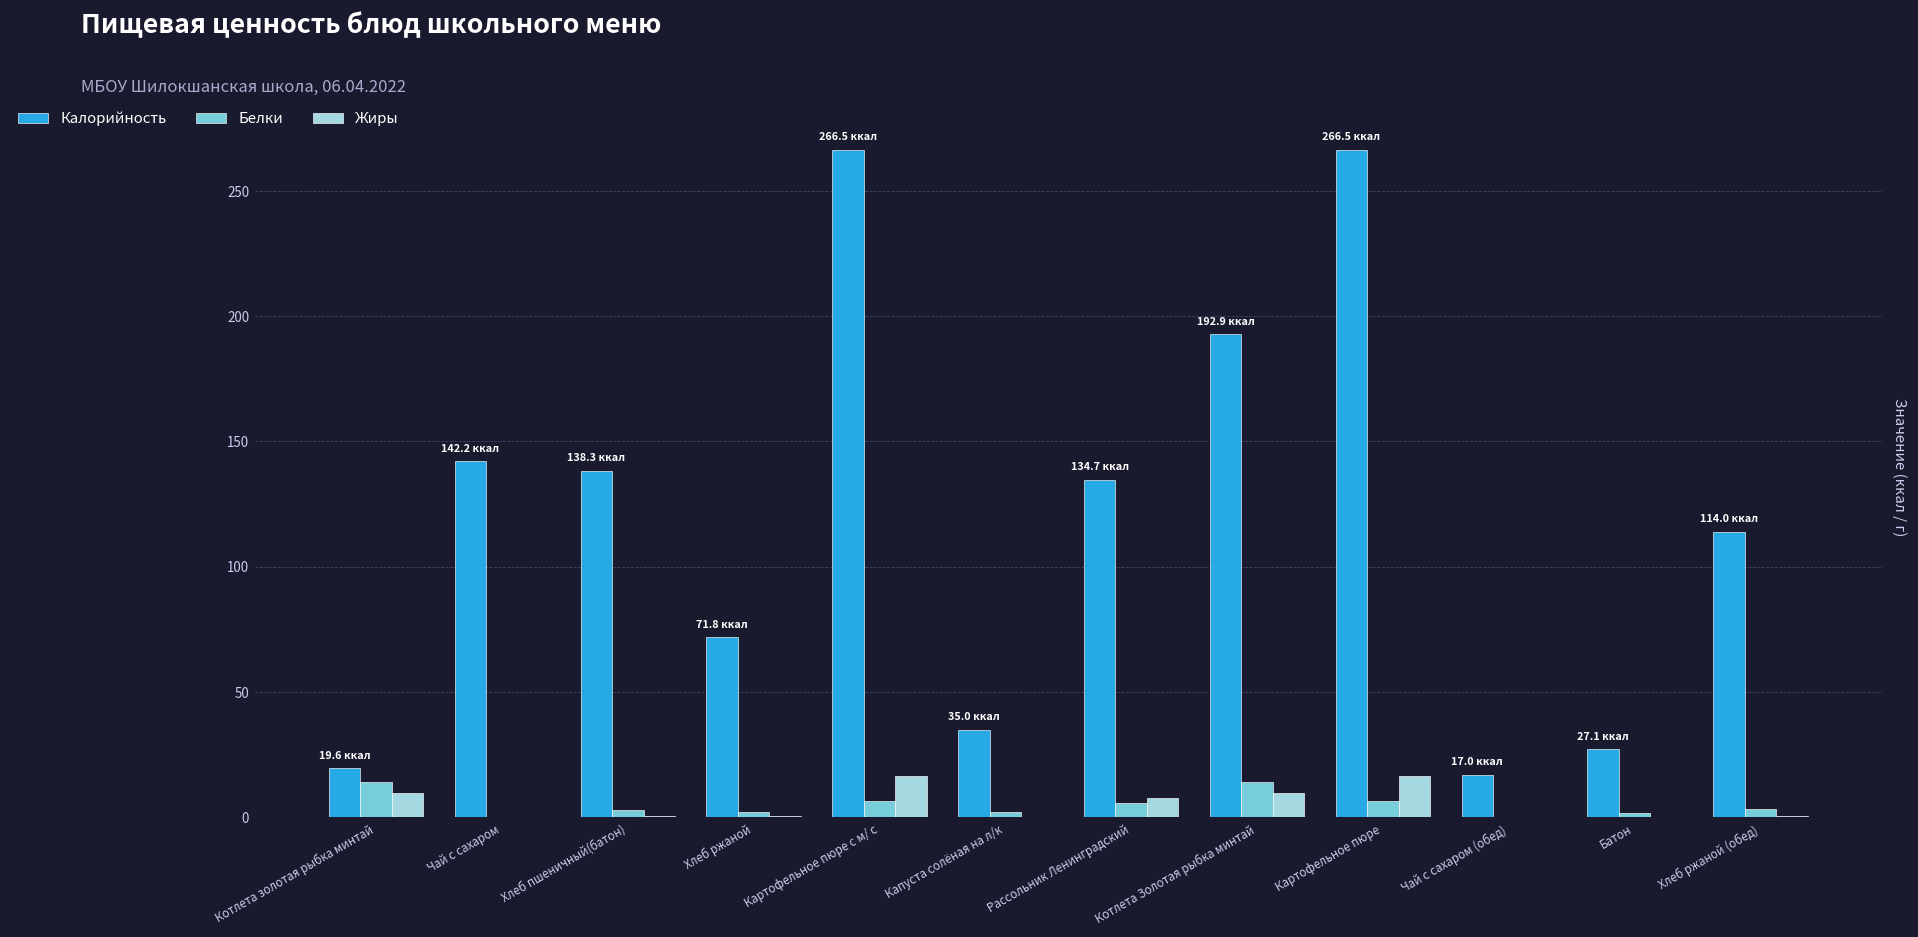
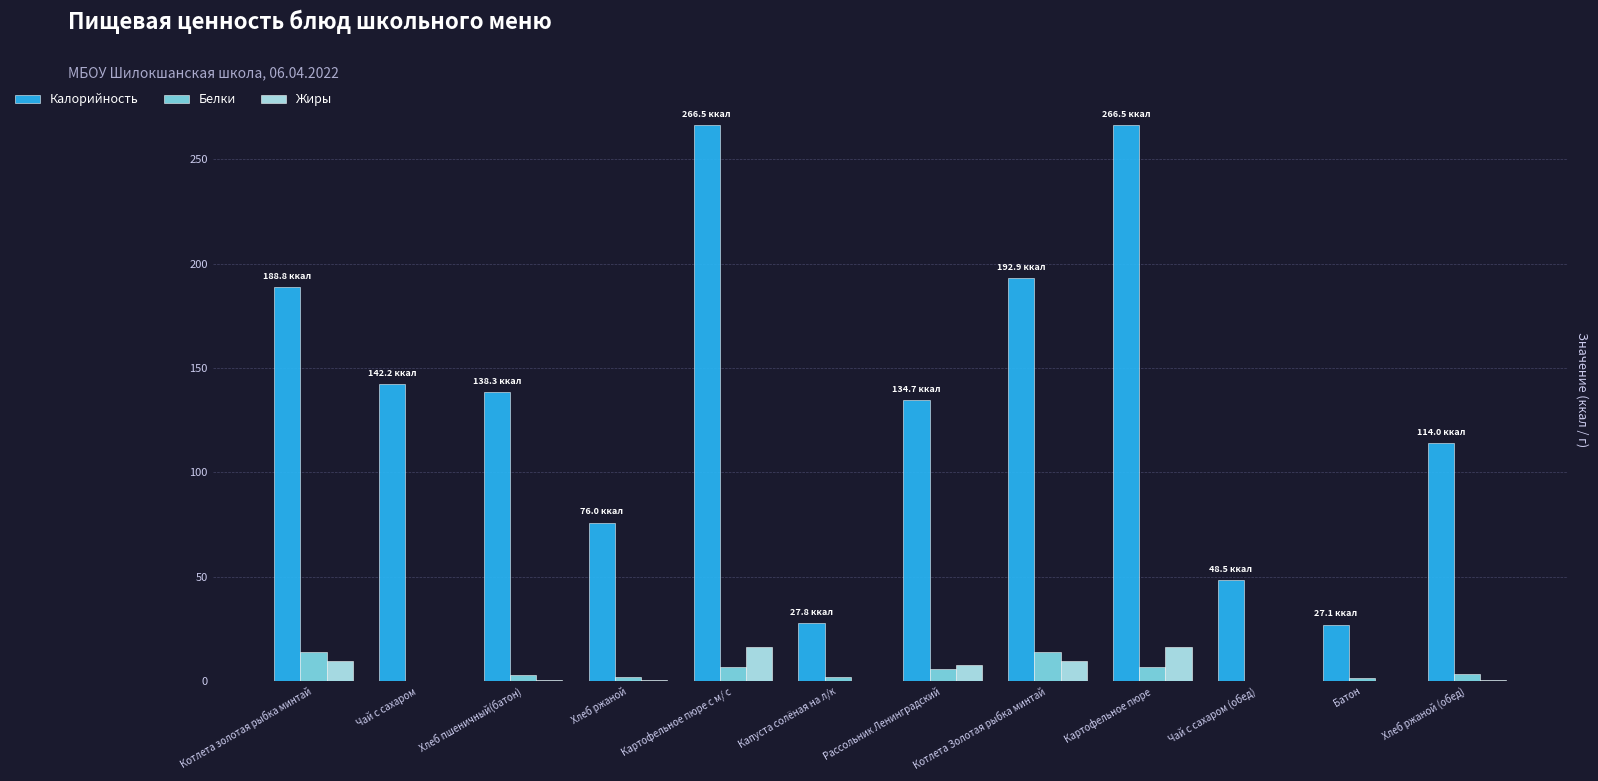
Калорийность, Котлета золотая рыбка минтай: 19.6 -> 188.8
Калорийность, Хлеб ржаной: 71.8 -> 76.0
Калорийность, Капуста солёная на л/к: 35.0 -> 27.8
Калорийность, Чай с сахаром (обед): 17.0 -> 48.5
